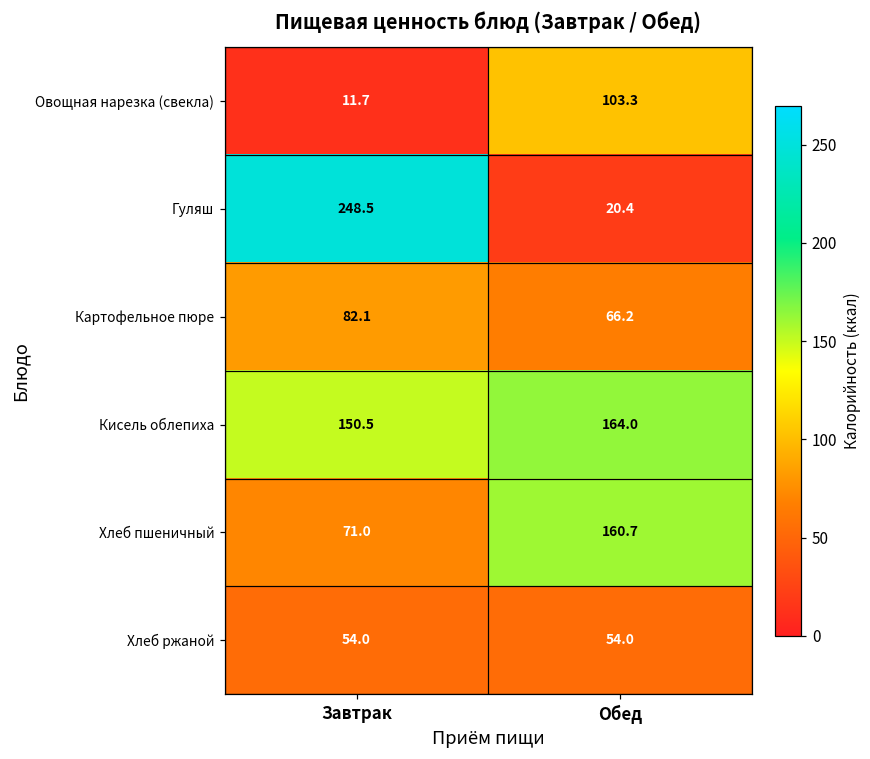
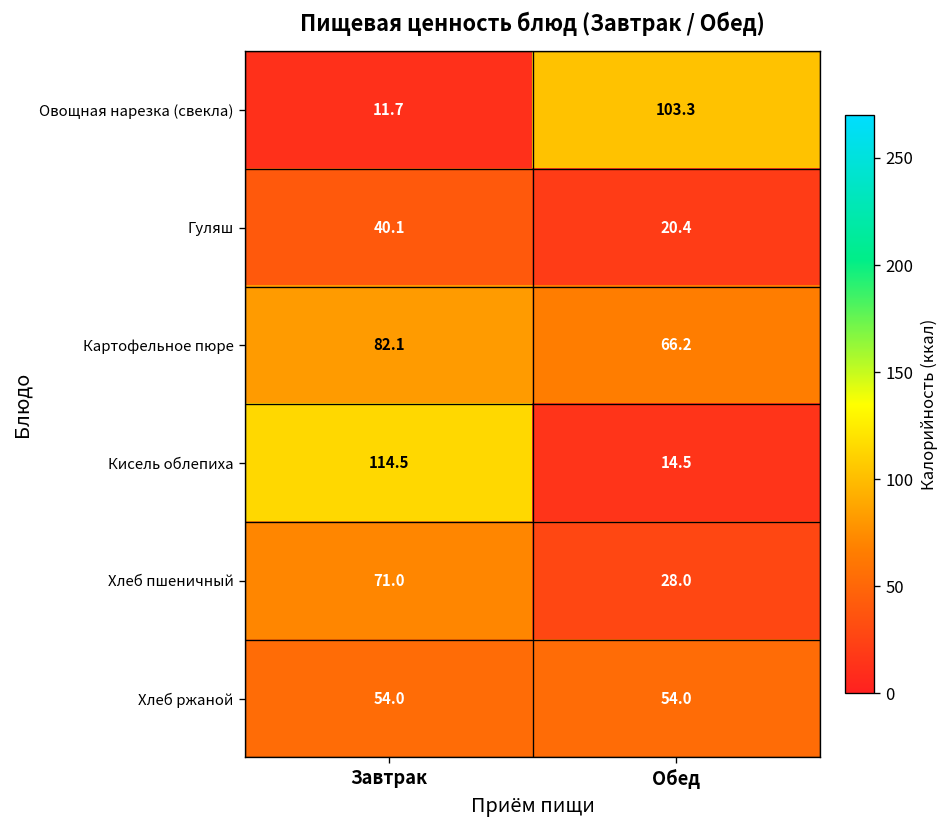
Гуляш, Завтрак: 248.5 -> 40.1
Кисель облепиха, Завтрак: 150.5 -> 114.5
Кисель облепиха, Обед: 164.0 -> 14.5
Хлеб пшеничный, Обед: 160.7 -> 28.0
